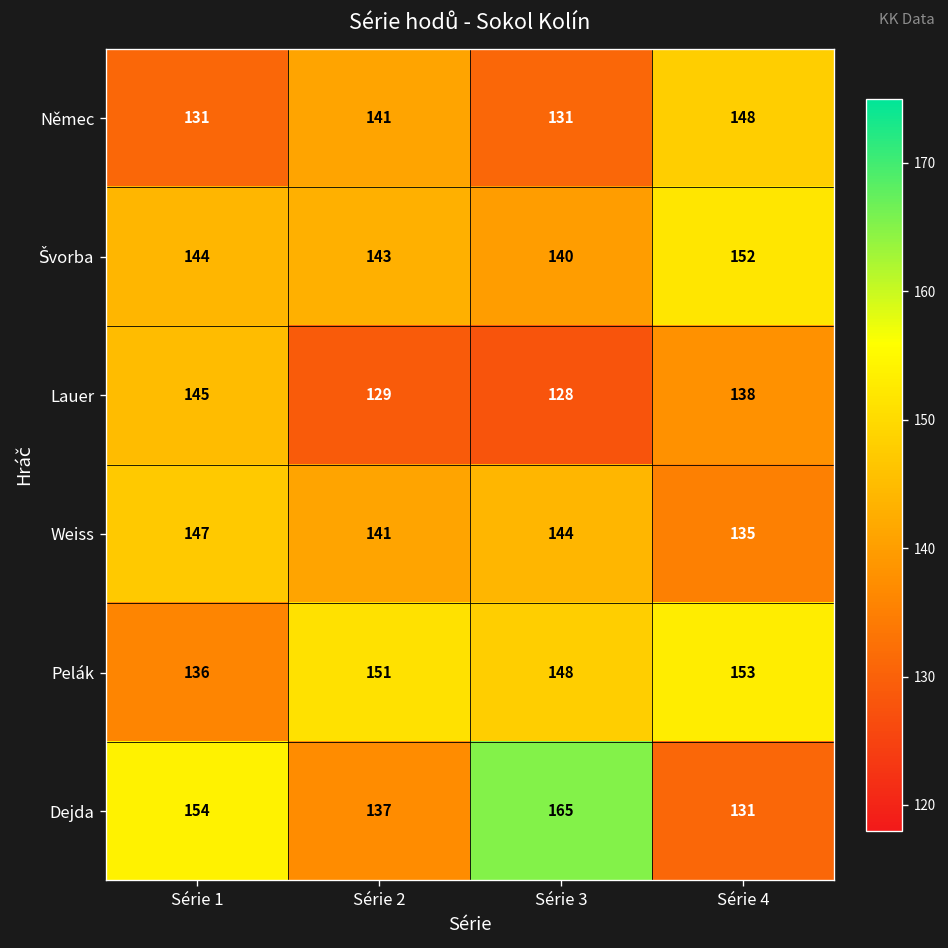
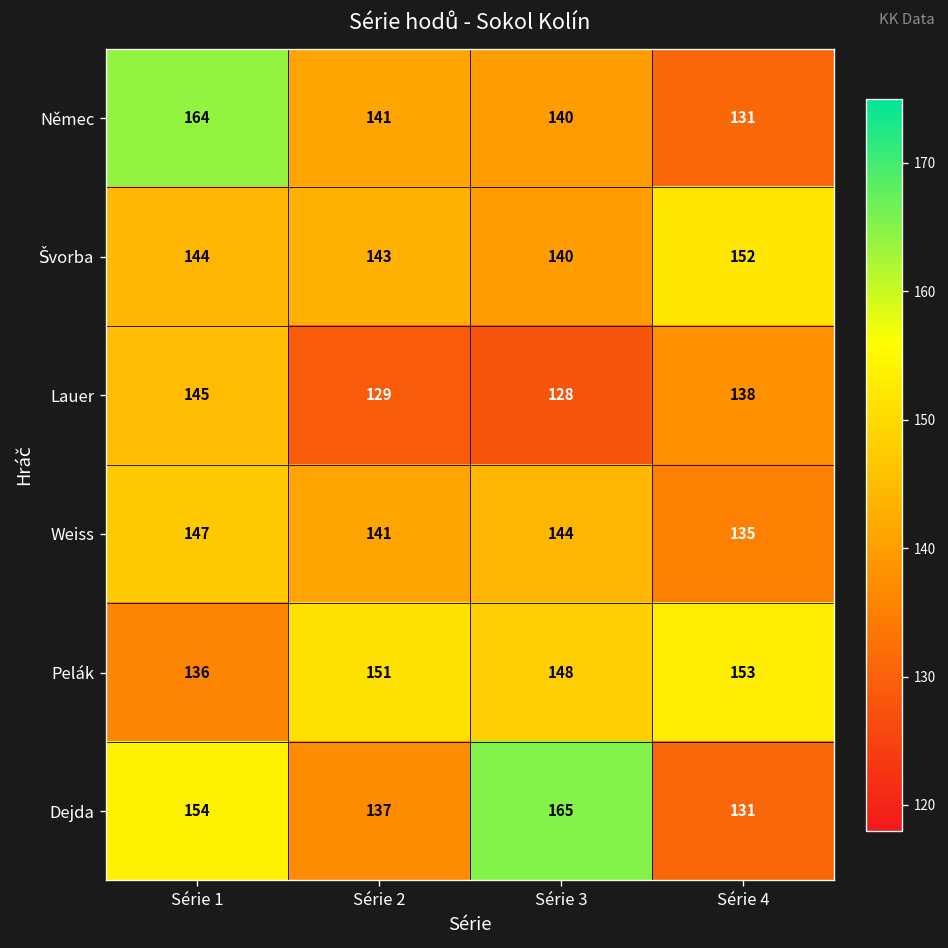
Němec, Série 1: 131 -> 164
Němec, Série 3: 131 -> 140
Němec, Série 4: 148 -> 131
